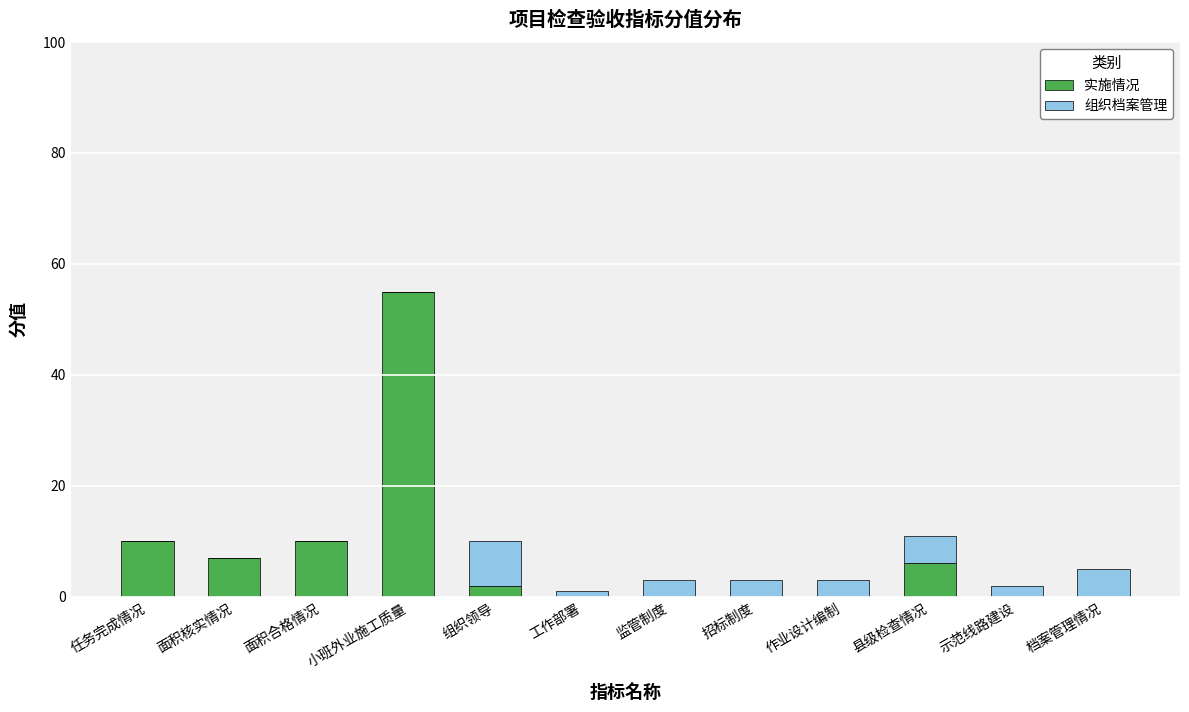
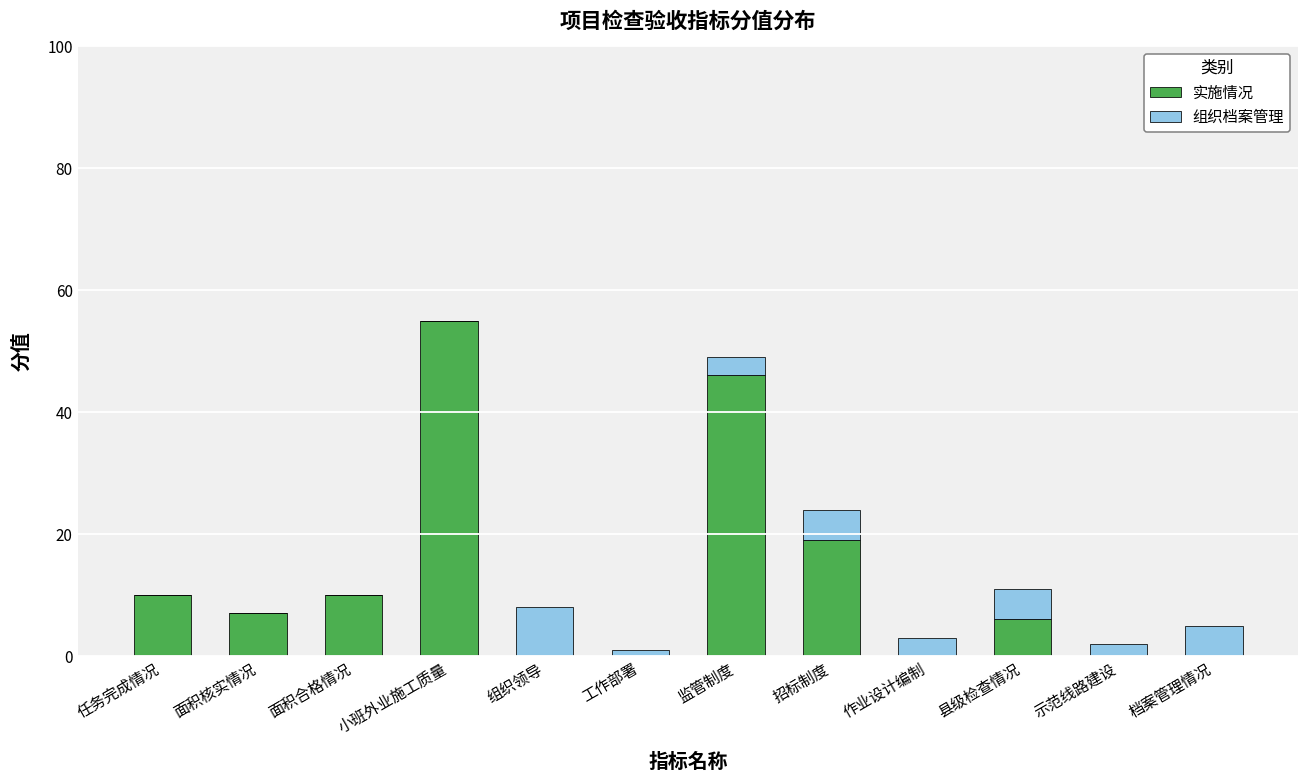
实施情况, 组织领导: 2 -> 0
实施情况, 监管制度: 0 -> 46
实施情况, 招标制度: 0 -> 19
组织档案管理, 招标制度: 3 -> 5
